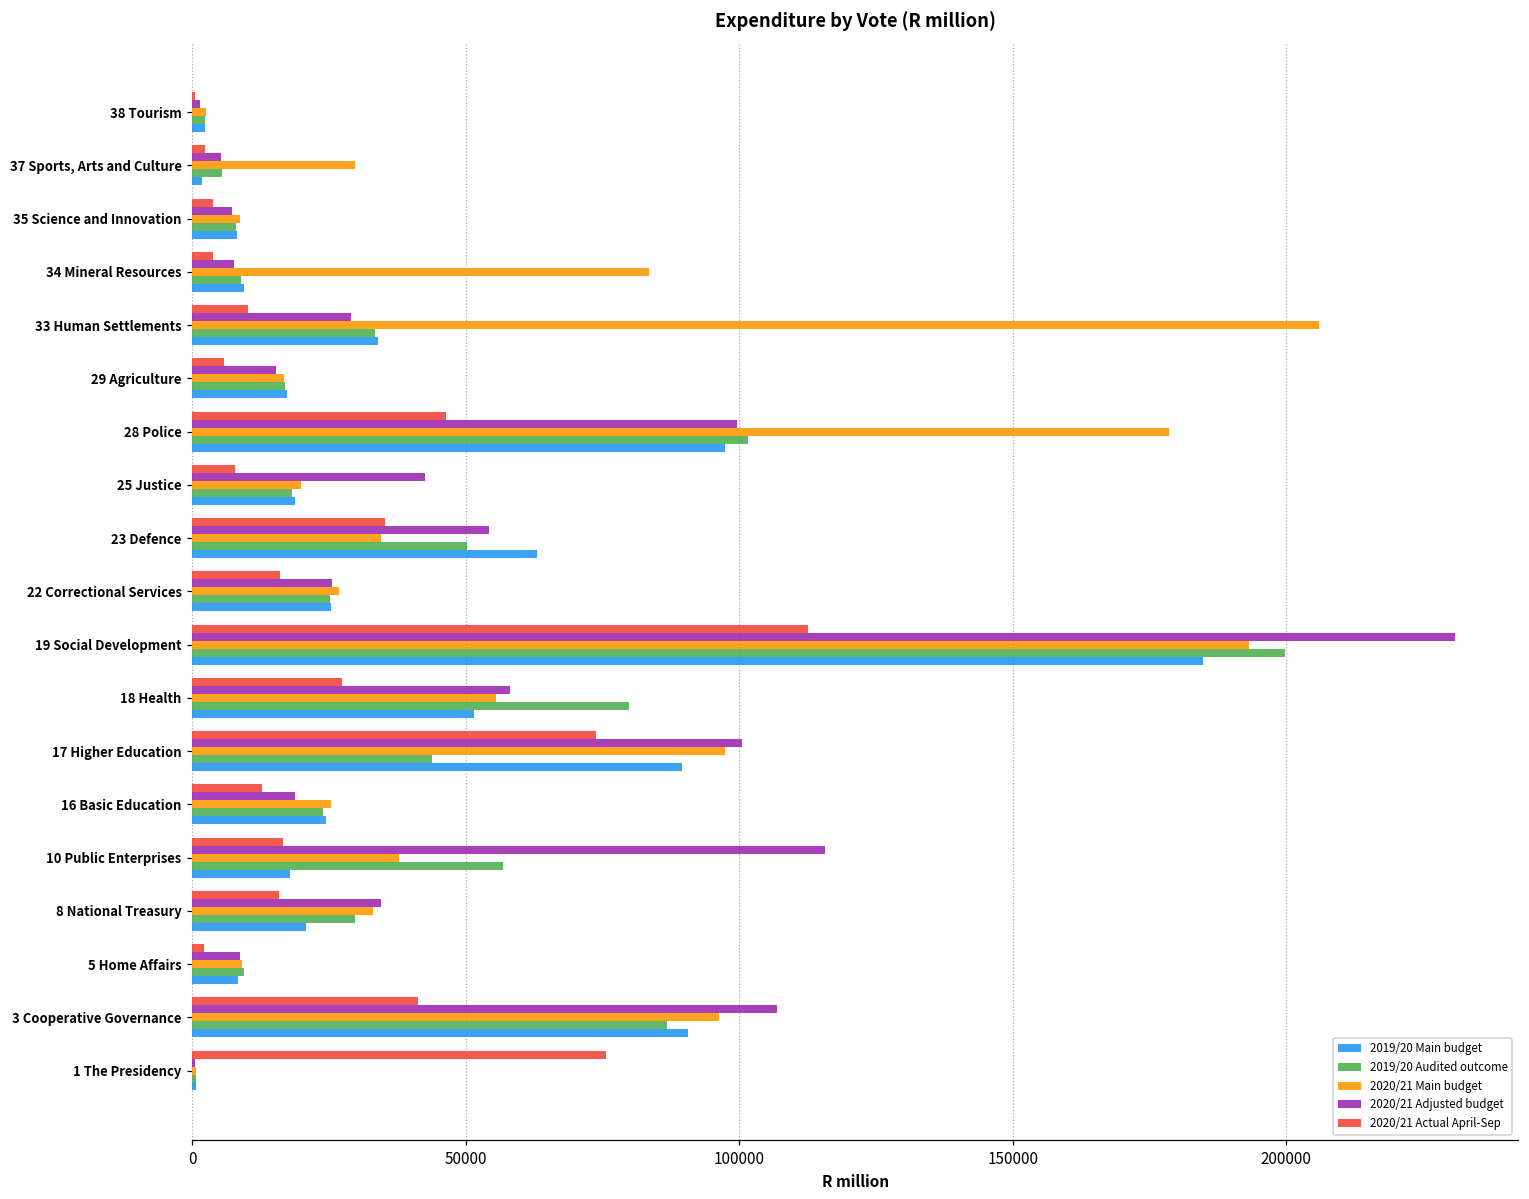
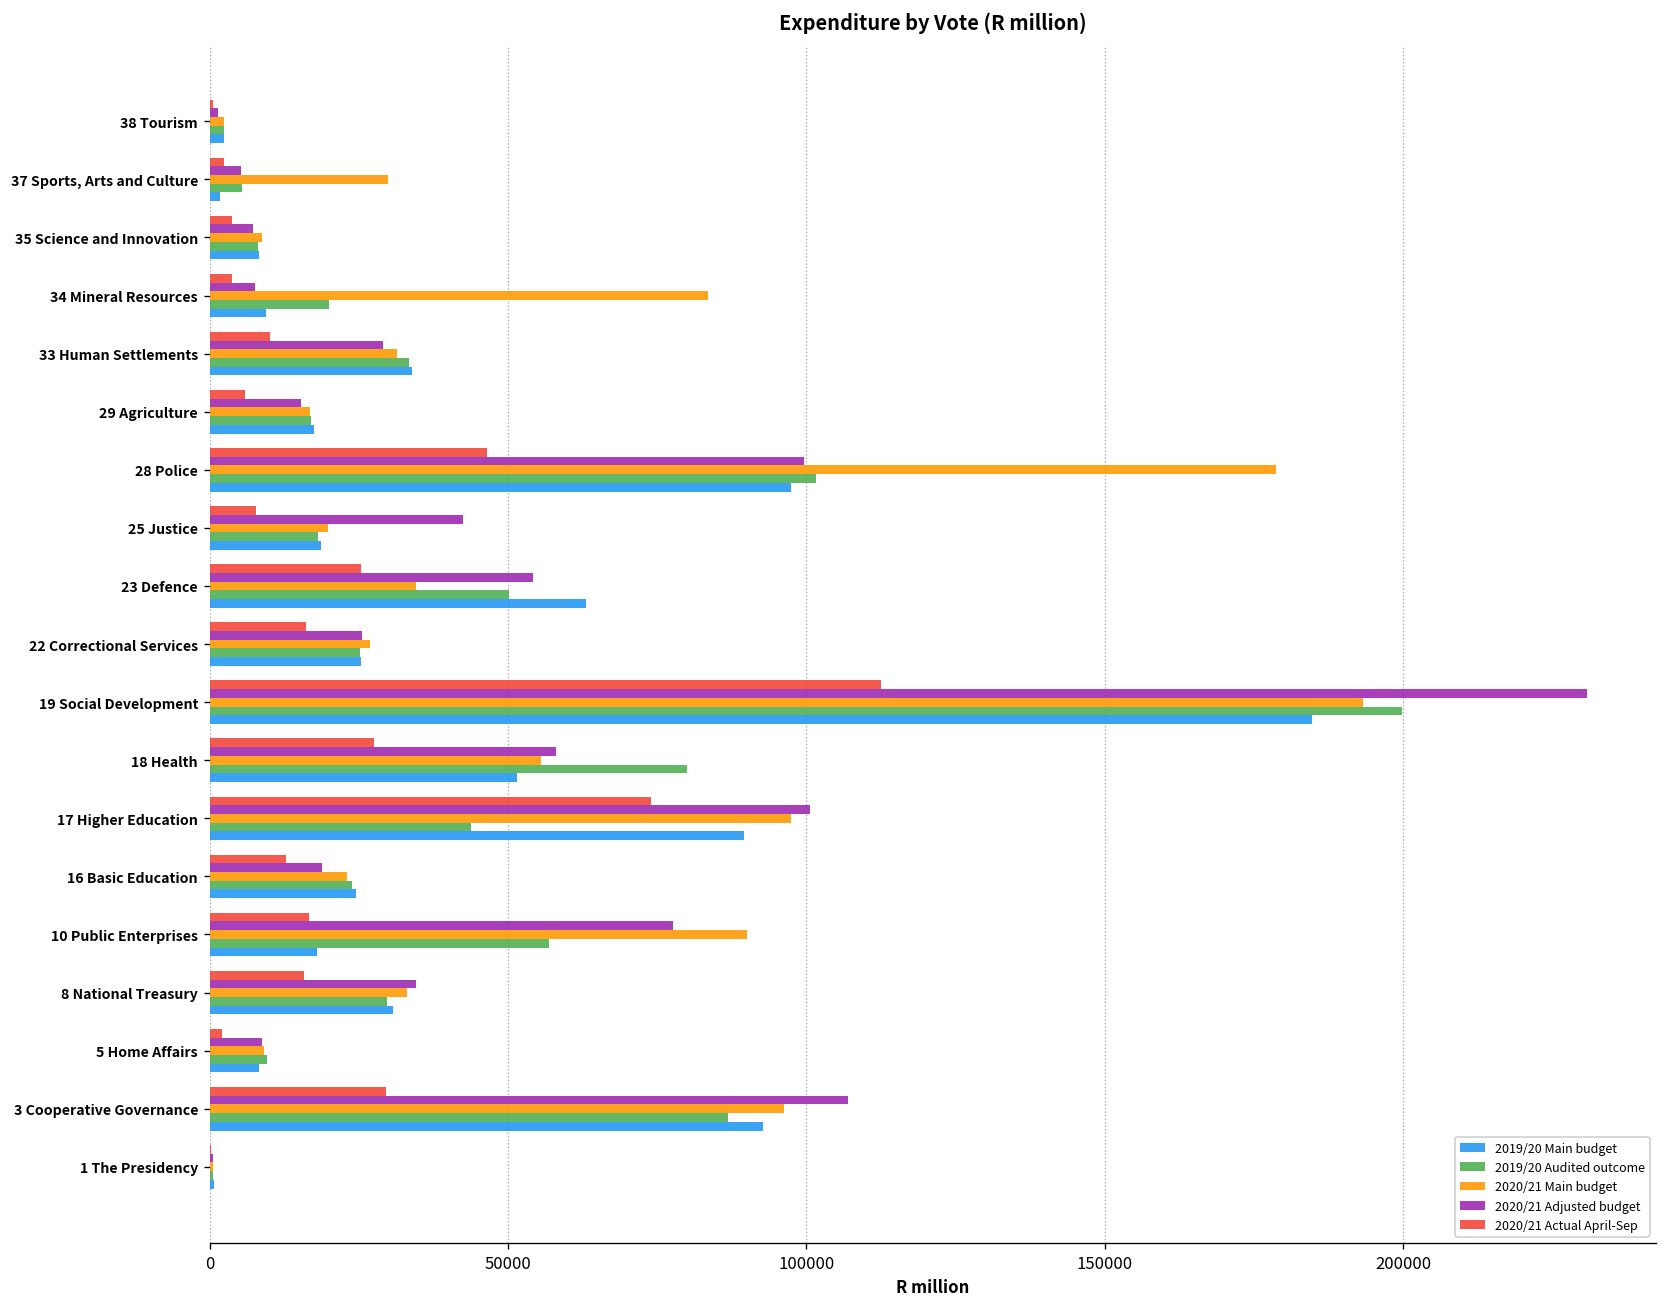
2019/20 Audited outcome, 34 Mineral Resources: 9000 -> 20000
2020/21 Main budget, 33 Human Settlements: 206000 -> 31000
2020/21 Actual April-Sep, 23 Defence: 35000 -> 25000
2020/21 Main budget, 16 Basic Education: 25000 -> 23000
2020/21 Adjusted budget, 10 Public Enterprises: 116000 -> 78000
2020/21 Main budget, 10 Public Enterprises: 38000 -> 90000
2019/20 Main budget, 8 National Treasury: 21000 -> 31000
2020/21 Actual April-Sep, 3 Cooperative Governance: 41000 -> 30000
2019/20 Main budget, 3 Cooperative Governance: 91000 -> 93000
2020/21 Actual April-Sep, 1 The Presidency: 76000 -> 0
